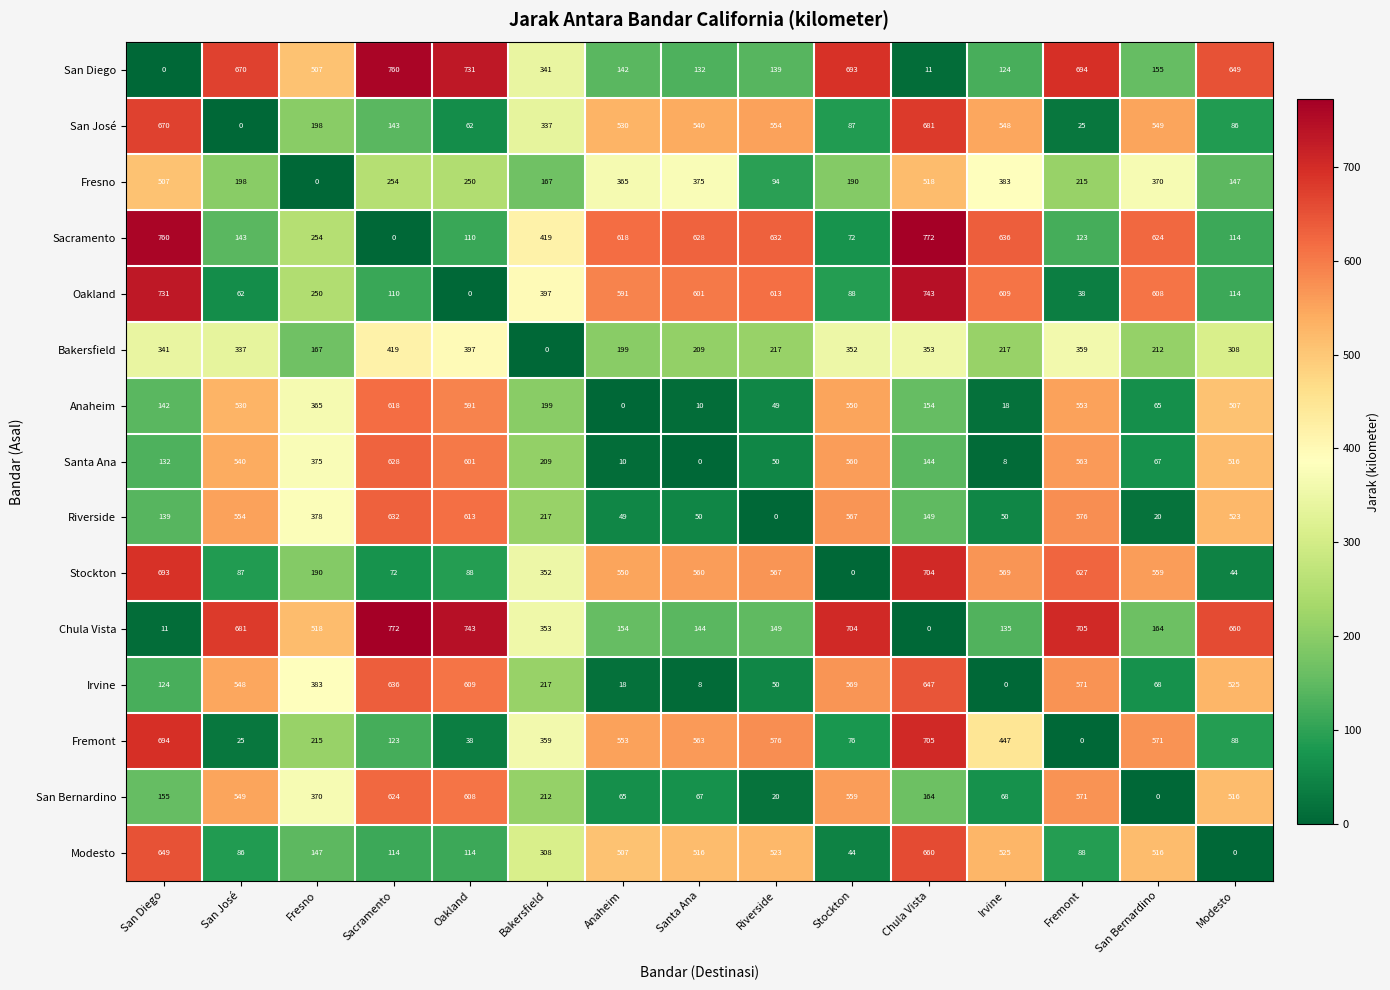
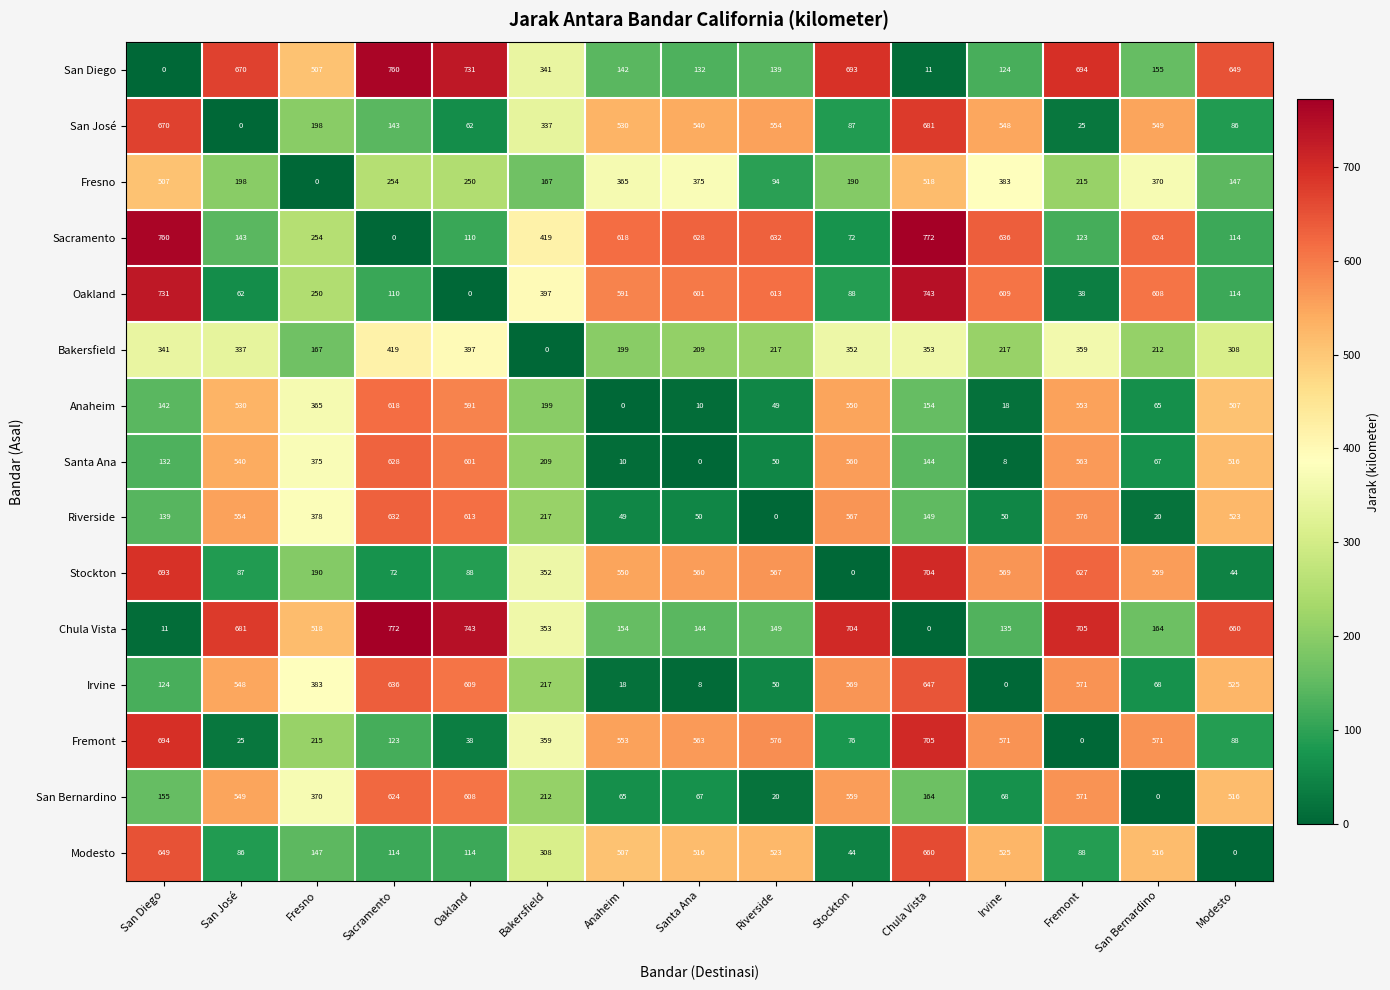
Fremont, Irvine: 447 -> 571
